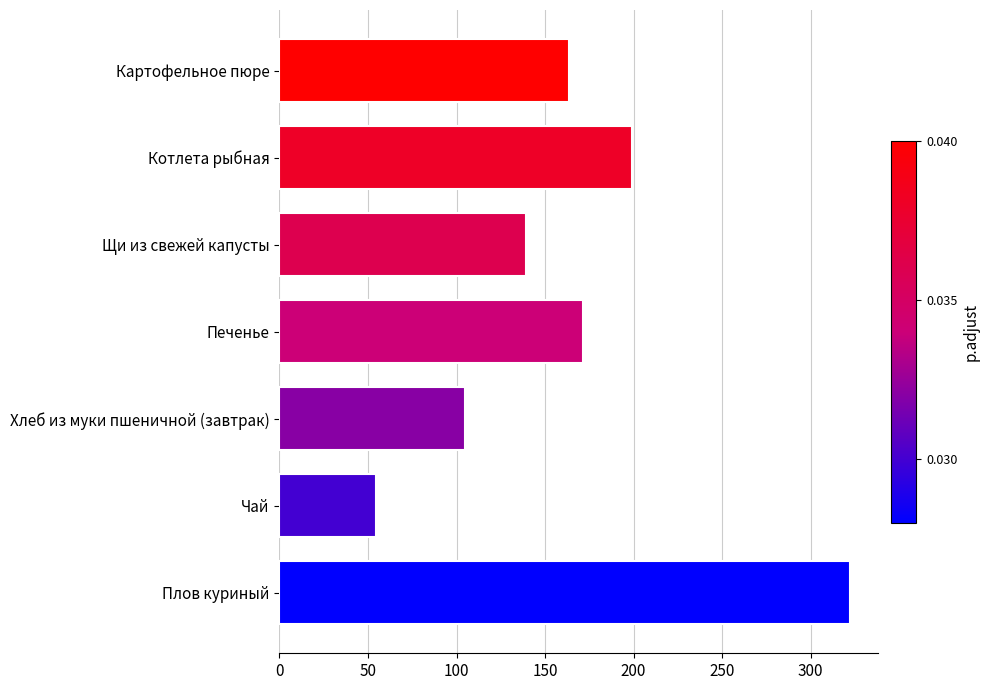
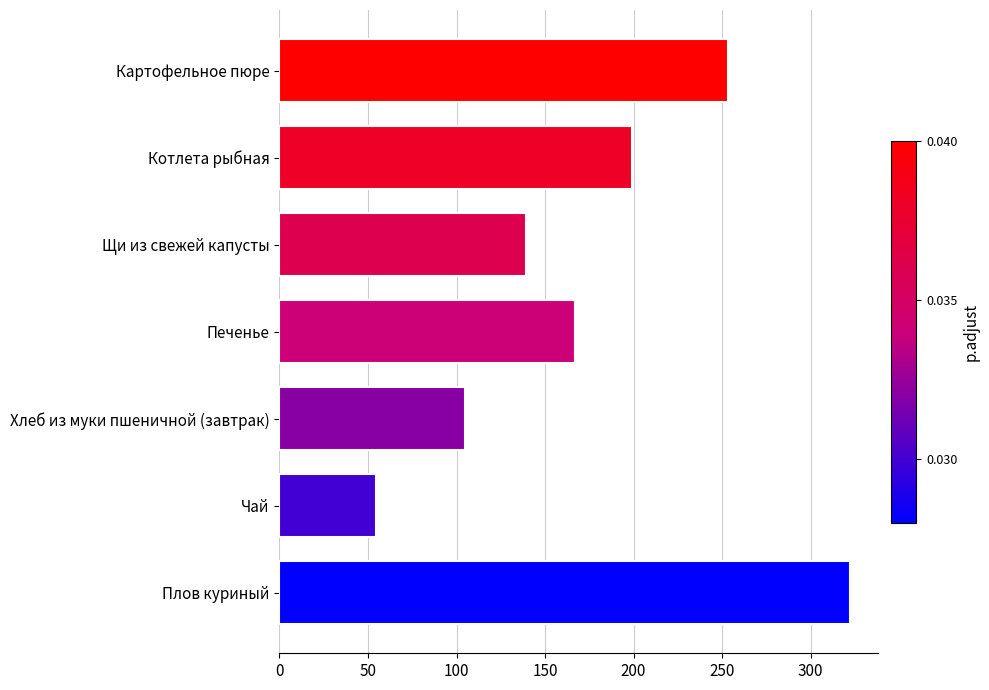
Картофельное пюре: 164 -> 254
Печенье: 172 -> 167
